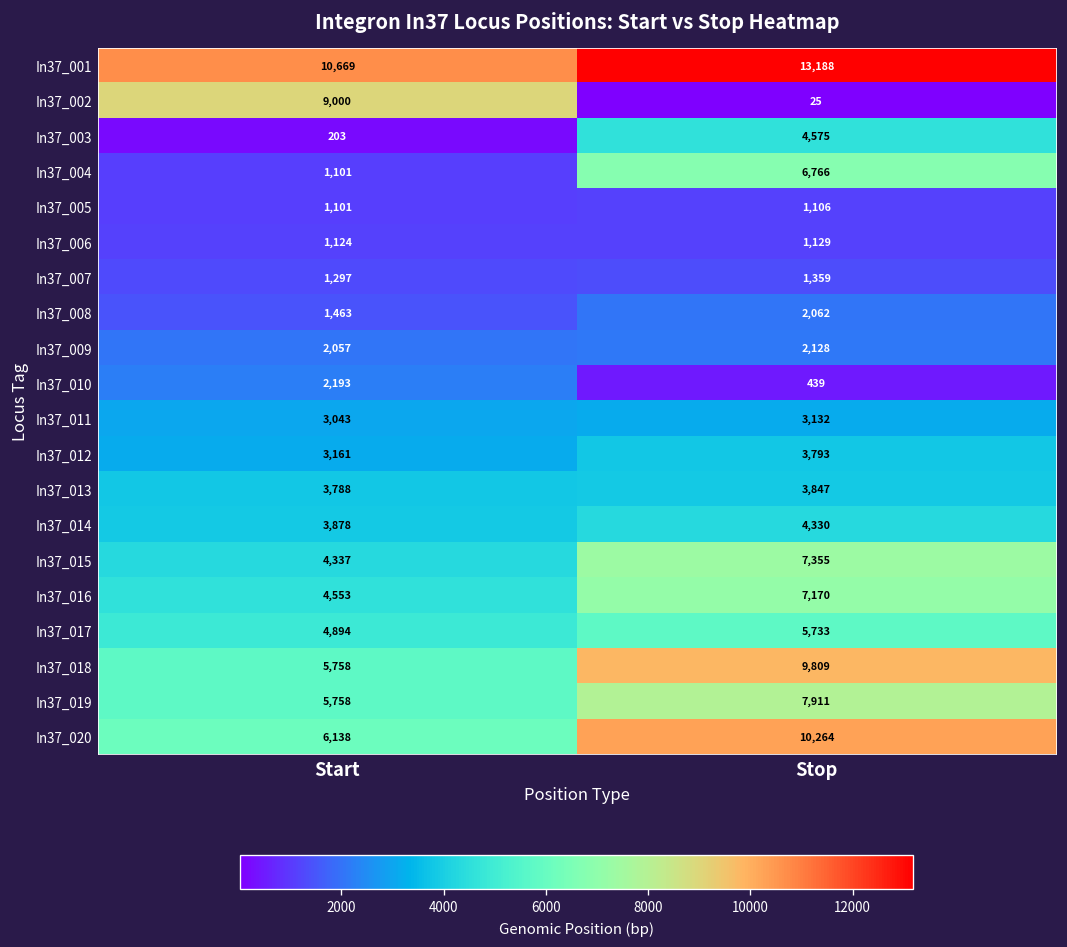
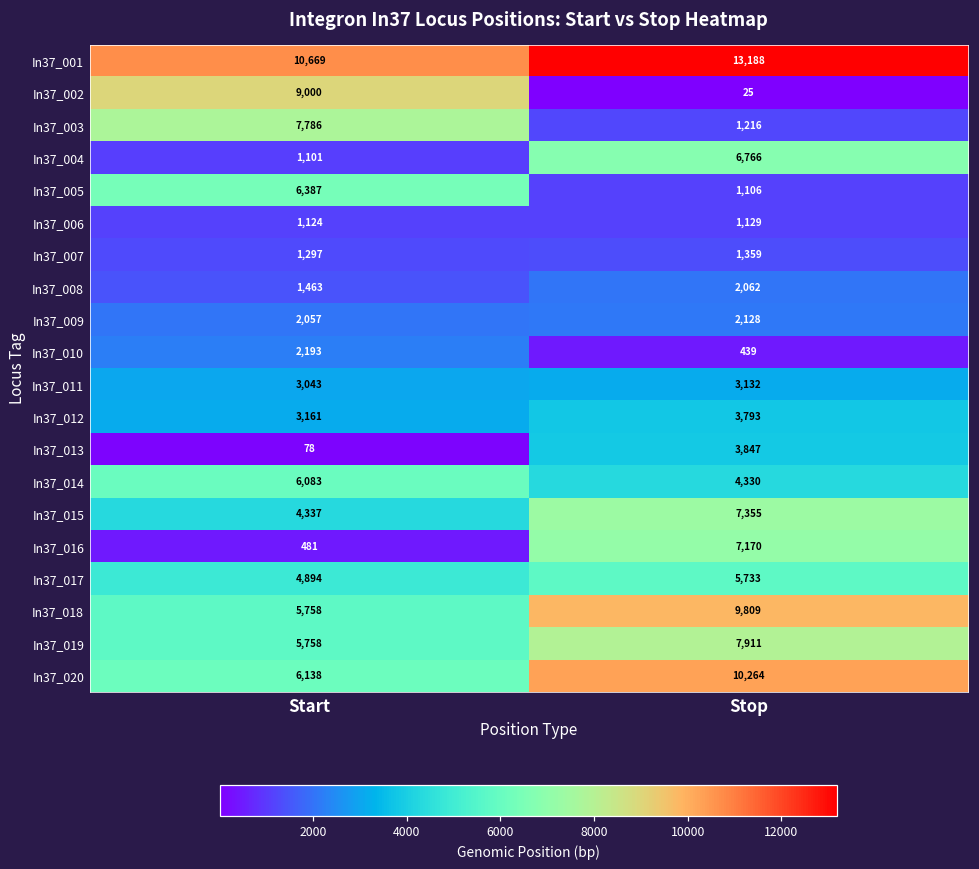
In37_003, Start: 203 -> 7,786
In37_003, Stop: 4,575 -> 1,216
In37_005, Start: 1,101 -> 6,387
In37_013, Start: 3,788 -> 78
In37_014, Start: 3,878 -> 6,083
In37_016, Start: 4,553 -> 481
